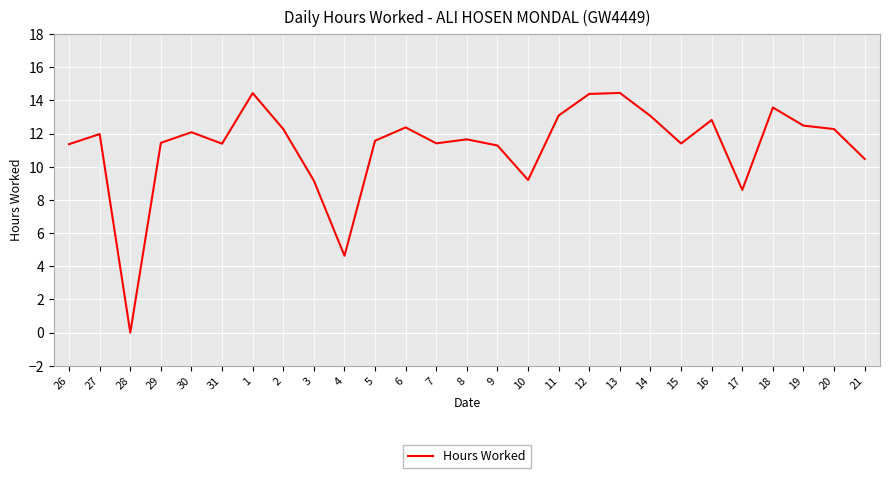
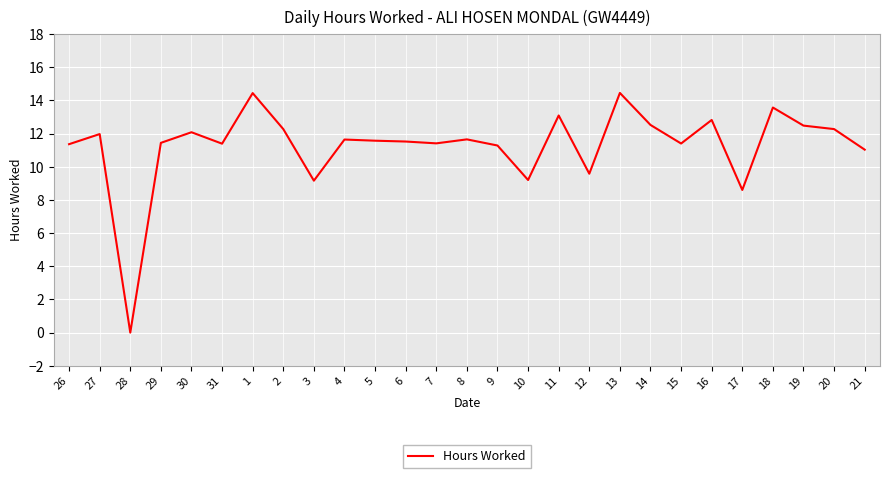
4: 4.6 -> 11.6
6: 12.4 -> 11.5
12: 14.4 -> 9.6
14: 13.1 -> 12.5
21: 10.5 -> 11.0
